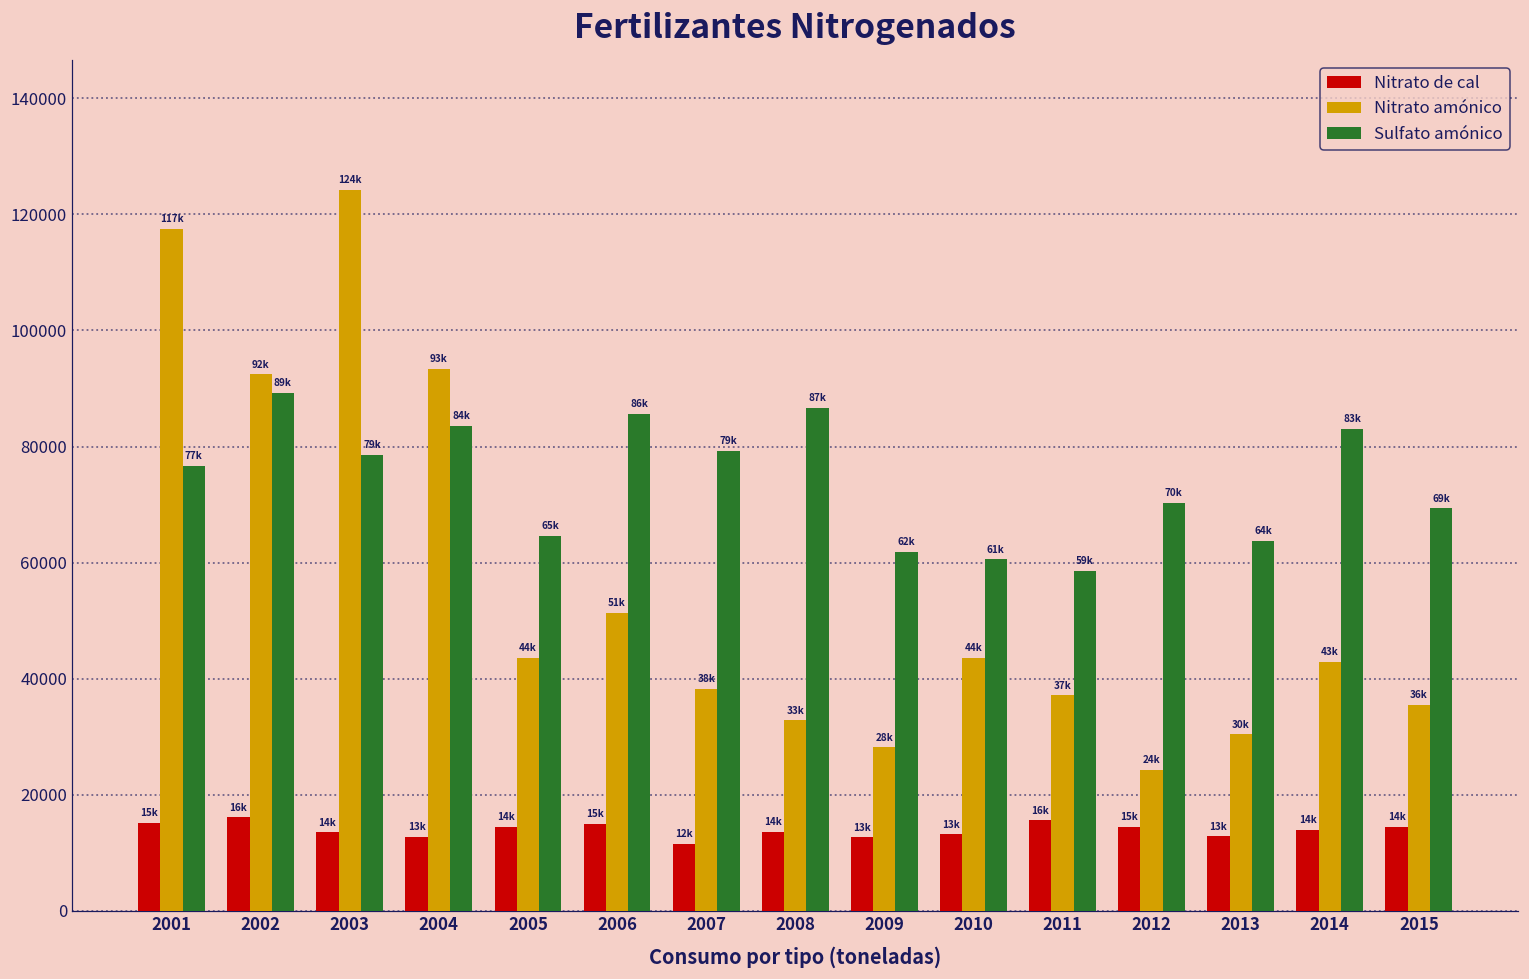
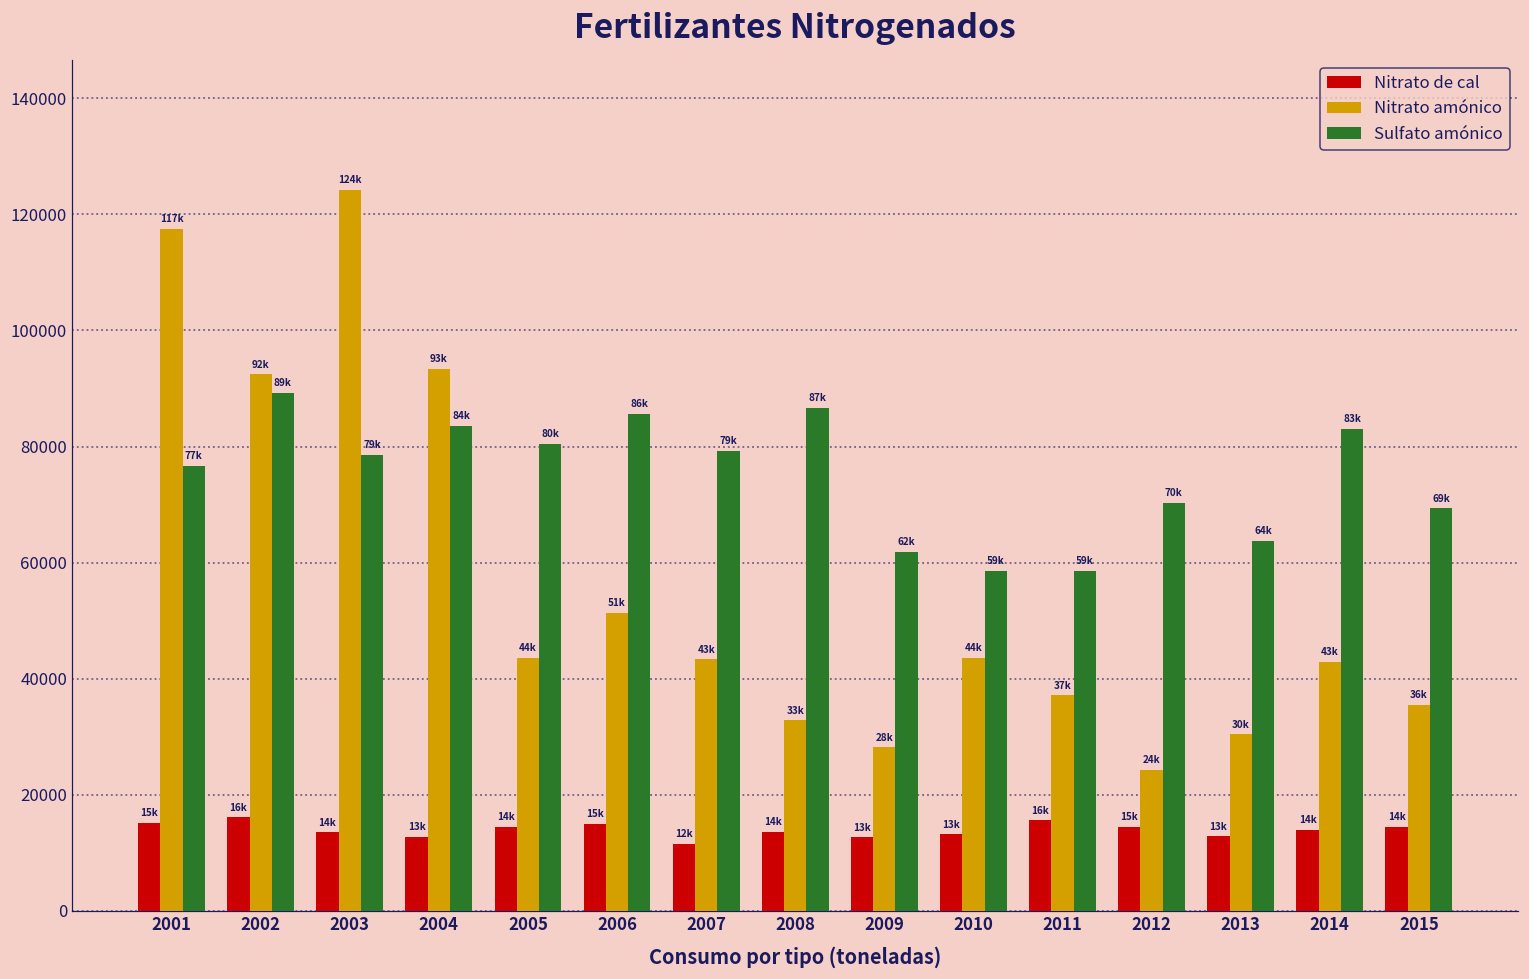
Sulfato amónico, 2005: 65k -> 80k
Nitrato amónico, 2007: 38k -> 43k
Sulfato amónico, 2010: 61k -> 59k
